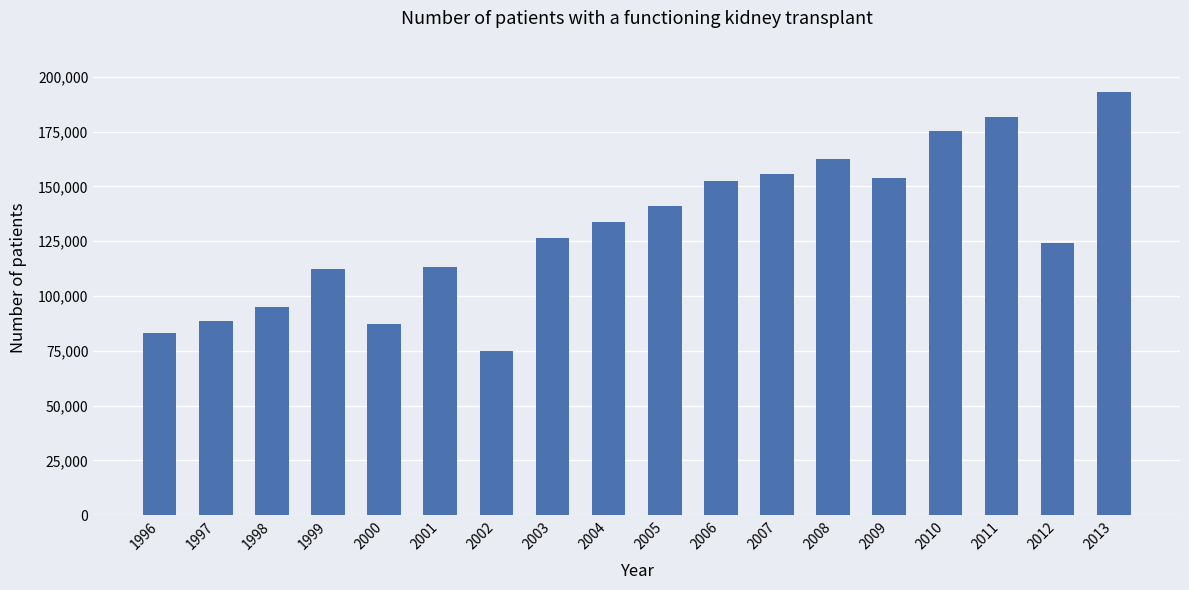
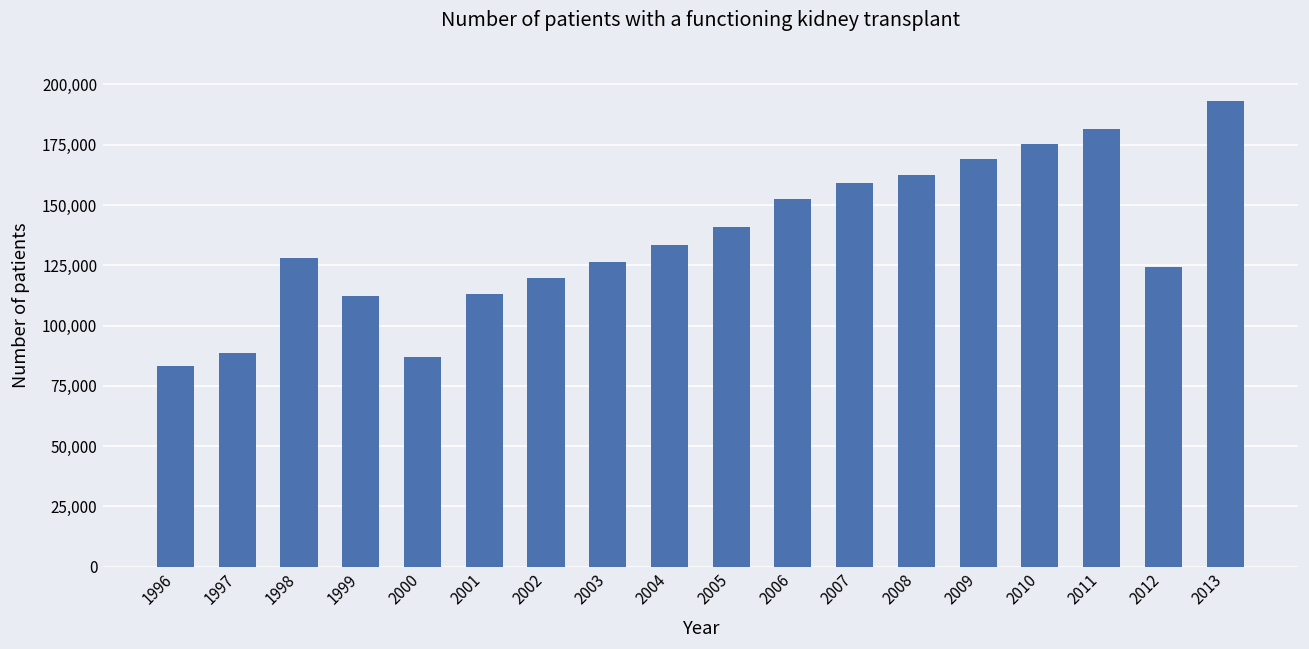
1998: 95,000 -> 128,000
2002: 75,000 -> 120,000
2007: 155,000 -> 159,000
2009: 154,000 -> 169,000
